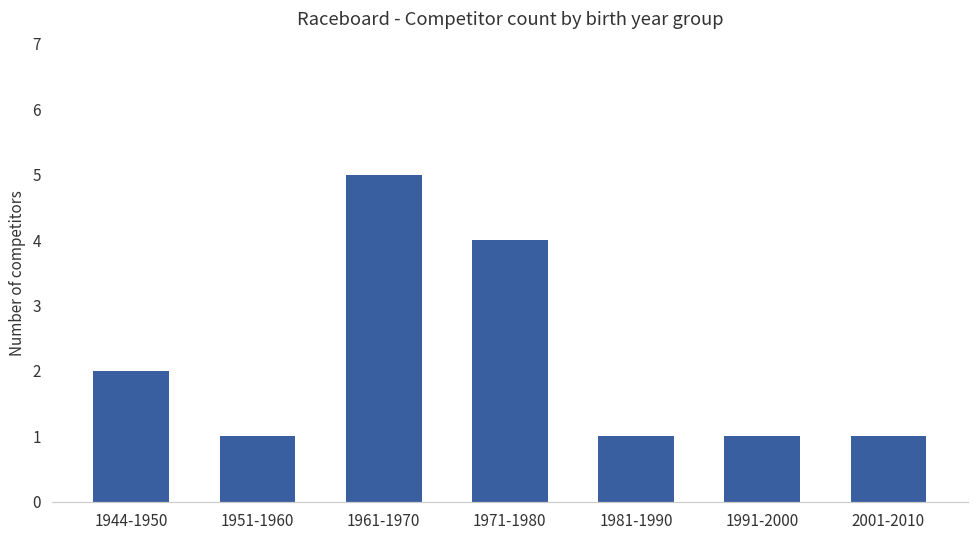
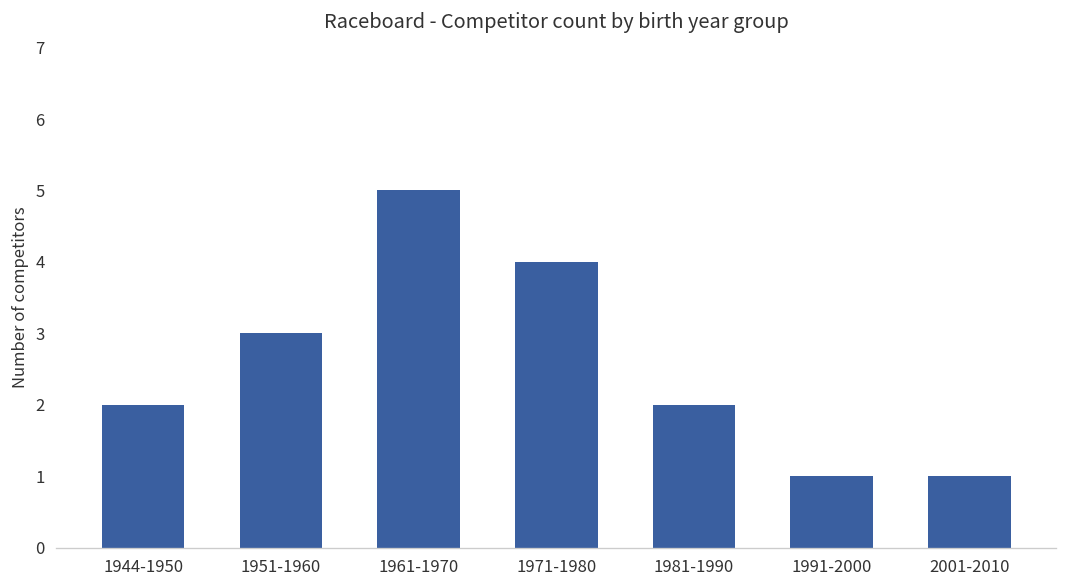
1951-1960: 1 -> 3
1981-1990: 1 -> 2
